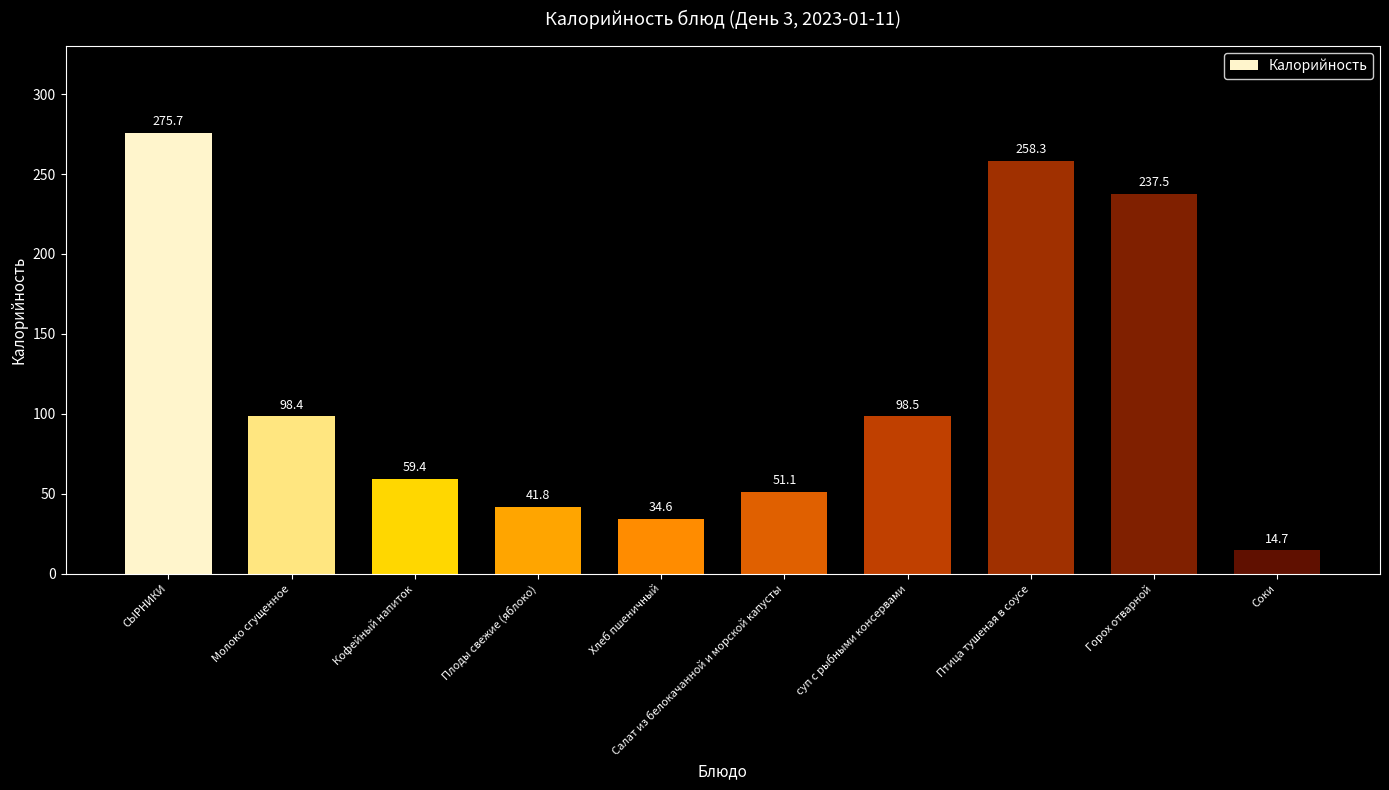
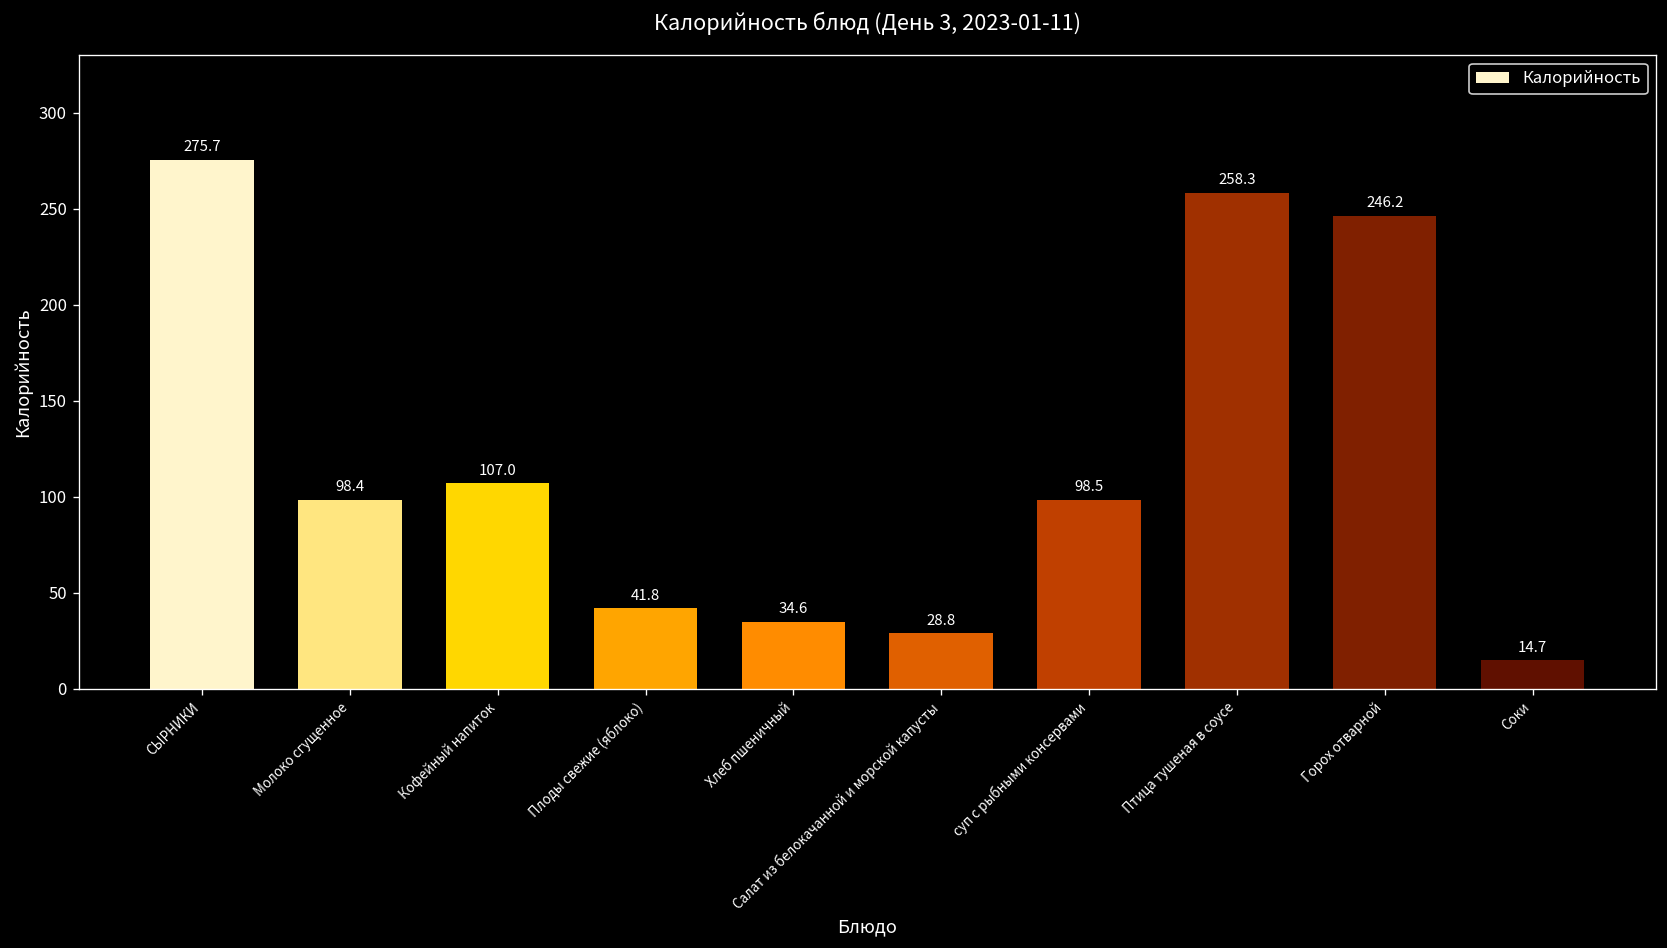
Кофейный напиток: 59.4 -> 107.0
Салат из белокачанной и морской капусты: 51.1 -> 28.8
Горох отварной: 237.5 -> 246.2
